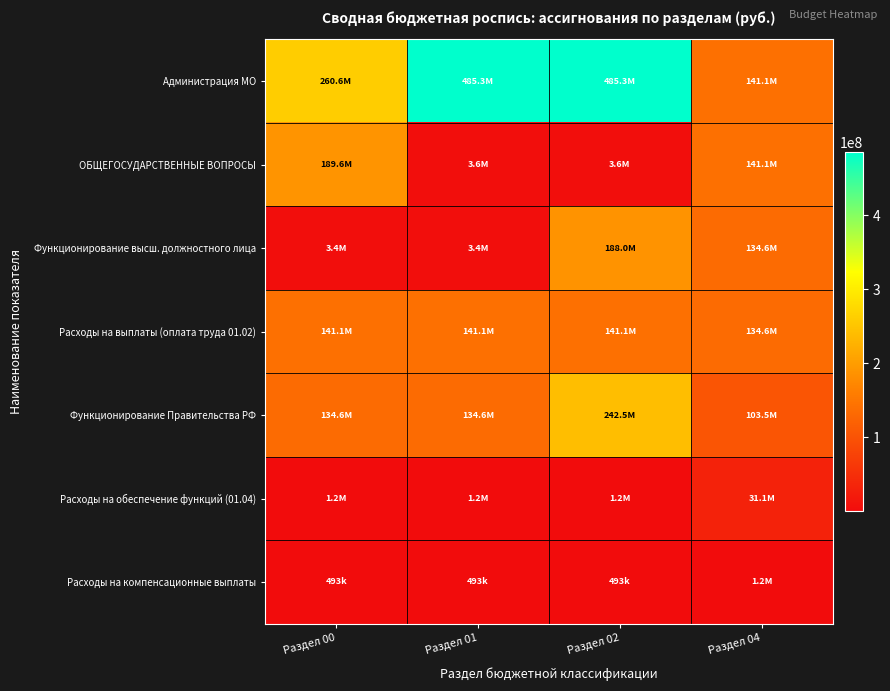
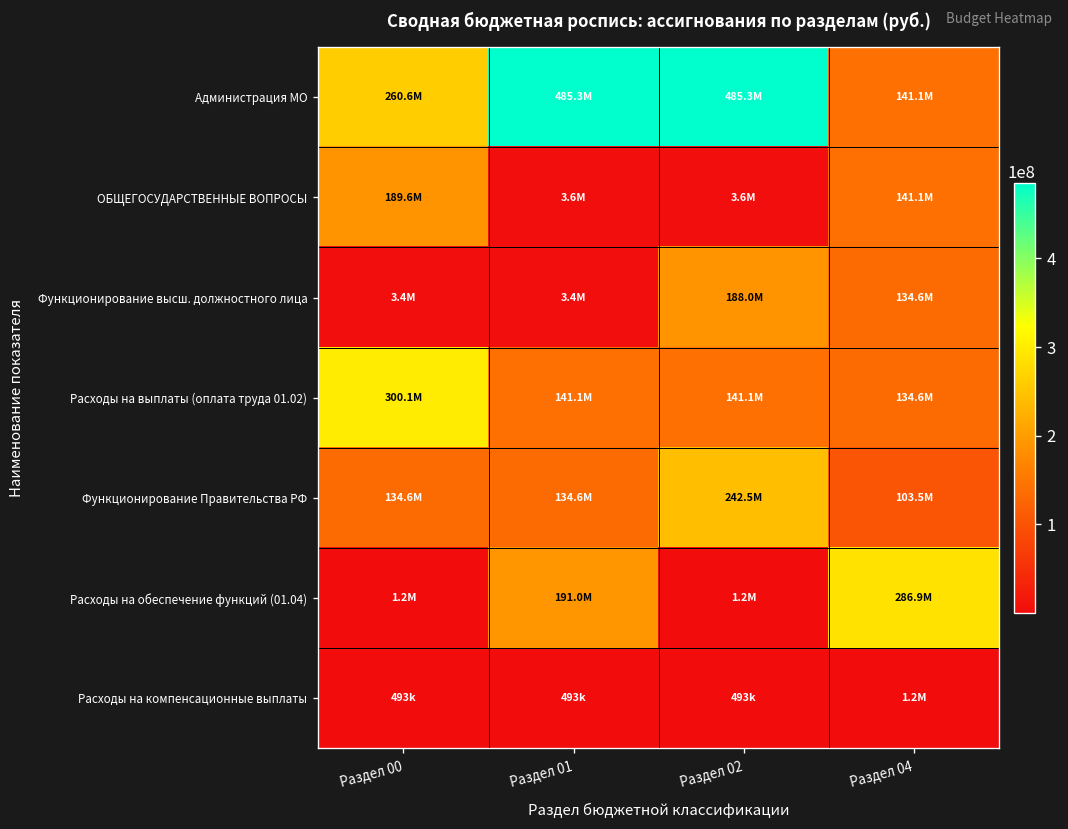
Расходы на выплаты (оплата труда 01.02), Раздел 00: 141.1M -> 300.1M
Расходы на обеспечение функций (01.04), Раздел 01: 1.2M -> 191.0M
Расходы на обеспечение функций (01.04), Раздел 04: 31.1M -> 286.9M
